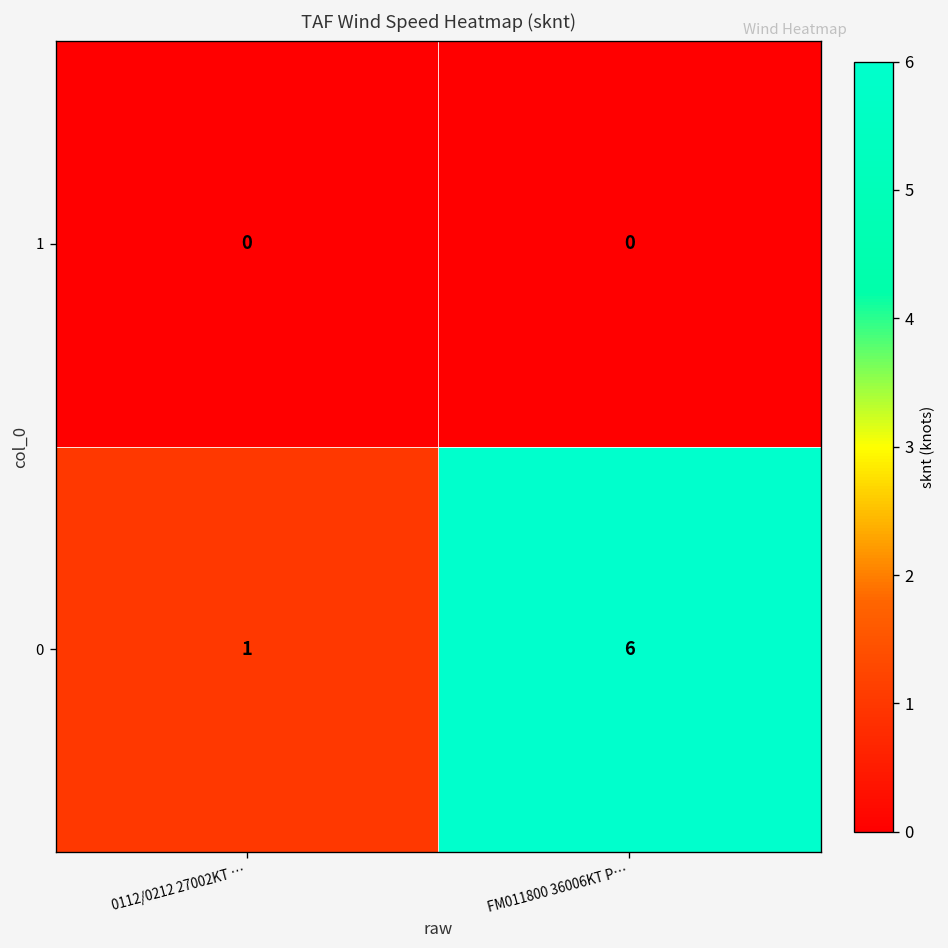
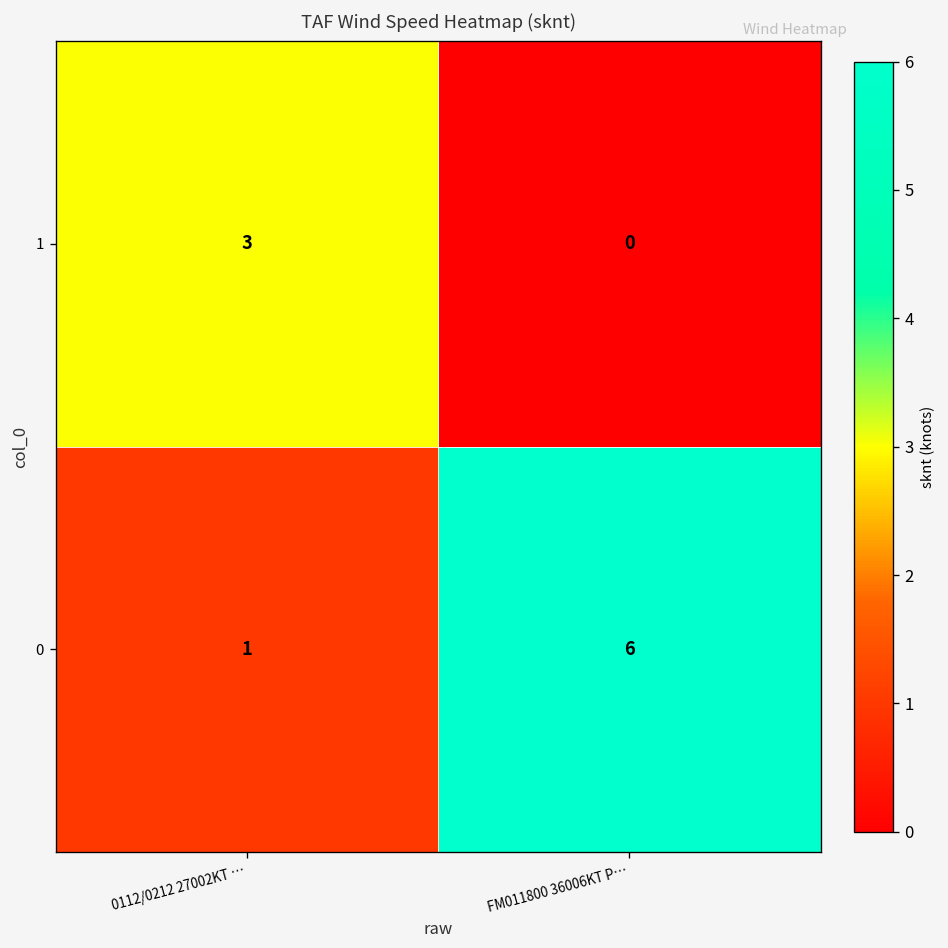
1, 0112/0212 27002KT …: 0 -> 3
